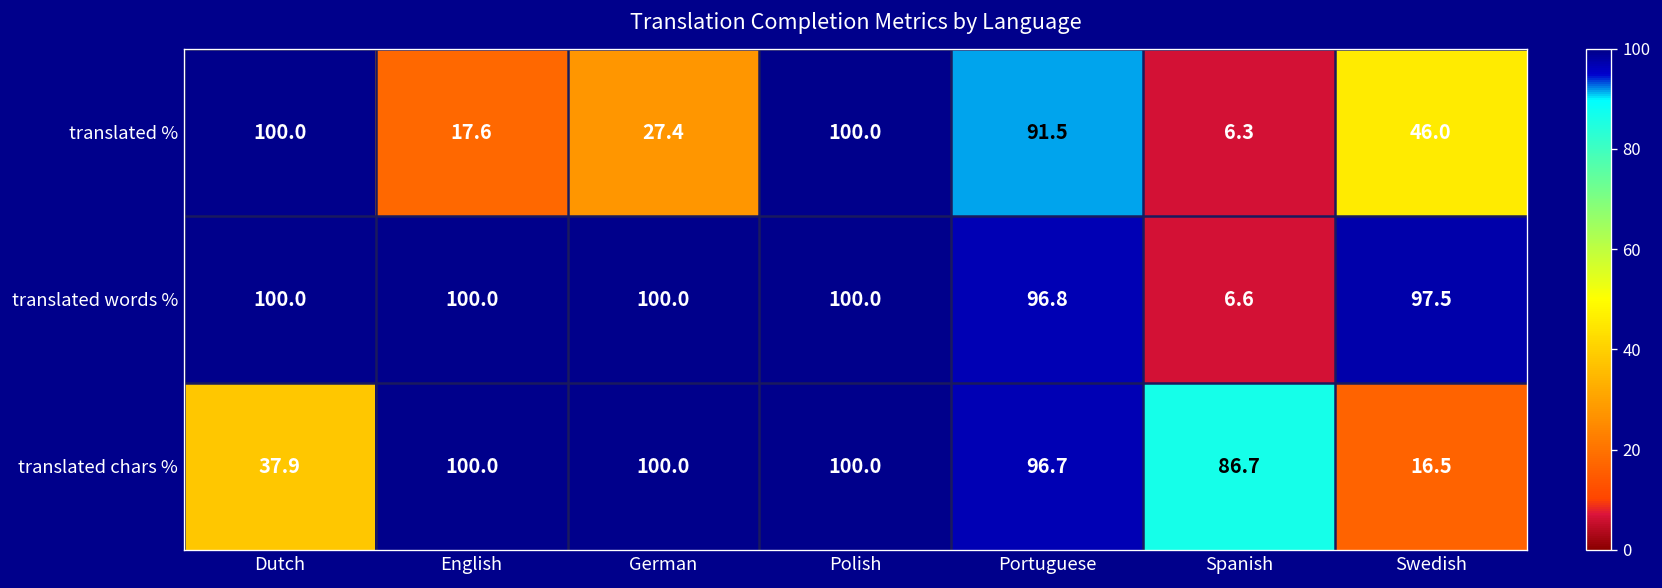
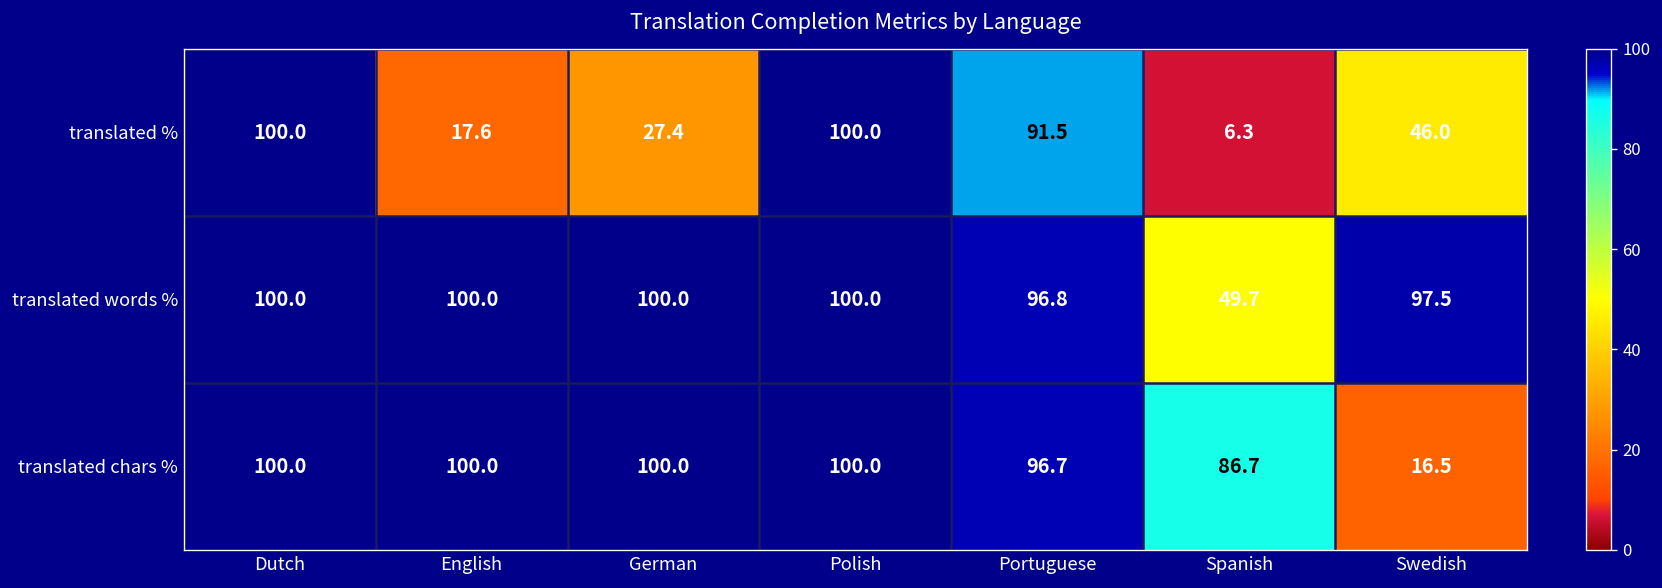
translated words %, Spanish: 6.6 -> 49.7
translated chars %, Dutch: 37.9 -> 100.0
